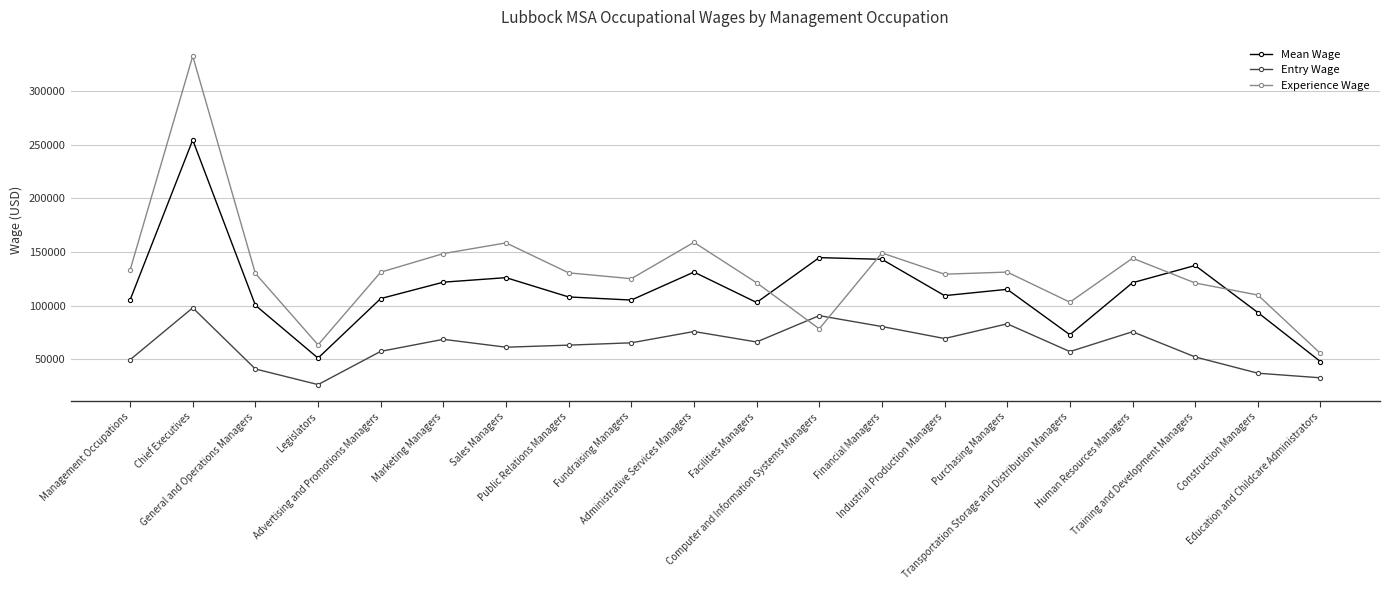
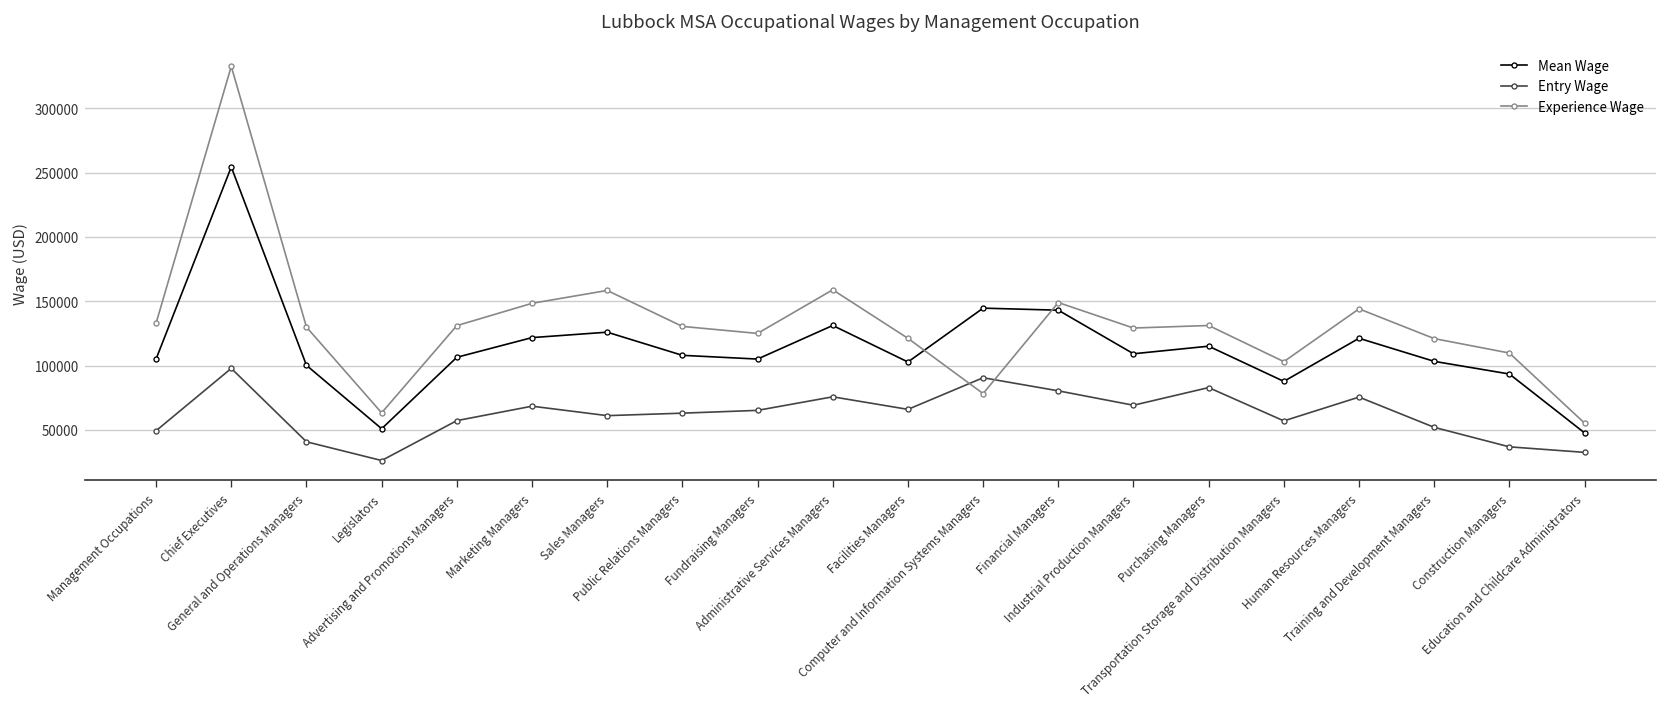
Mean Wage, Transportation Storage and Distribution Managers: 73000 -> 88000
Mean Wage, Training and Development Managers: 137000 -> 103000
